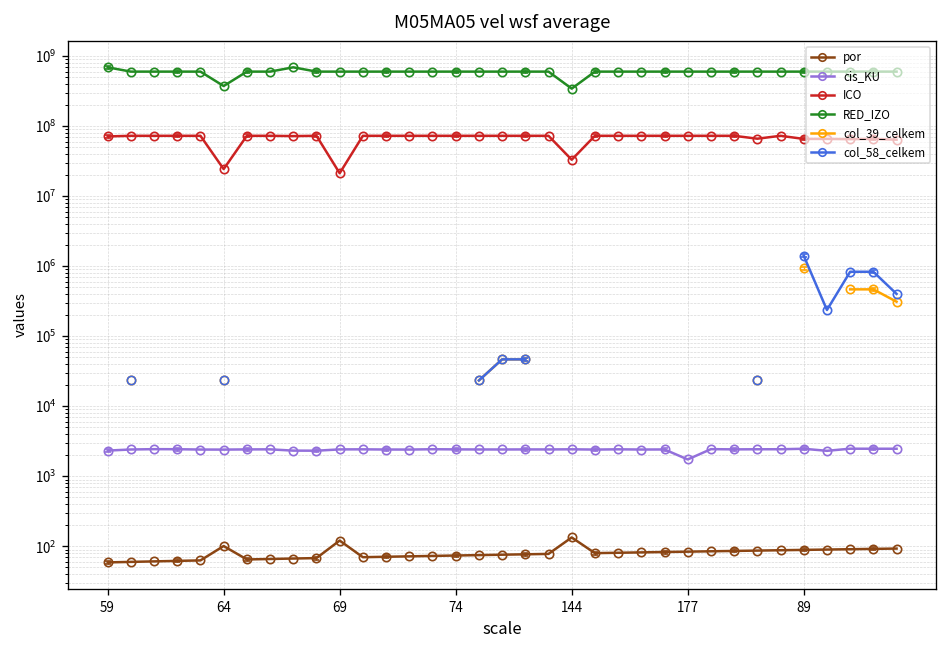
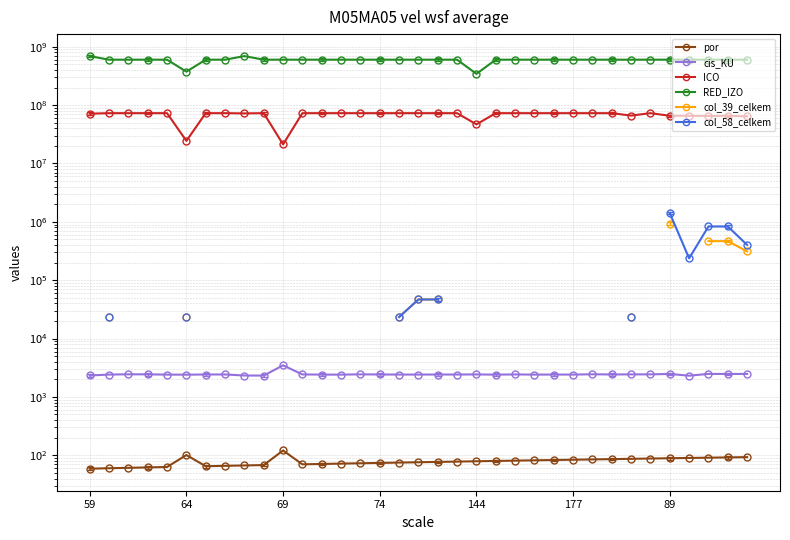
cis_KU, 69: 2400 -> 3000
por, 144: 130 -> 80
ICO, 144: 30000000 -> 50000000
cis_KU, 177: 1700 -> 2400
